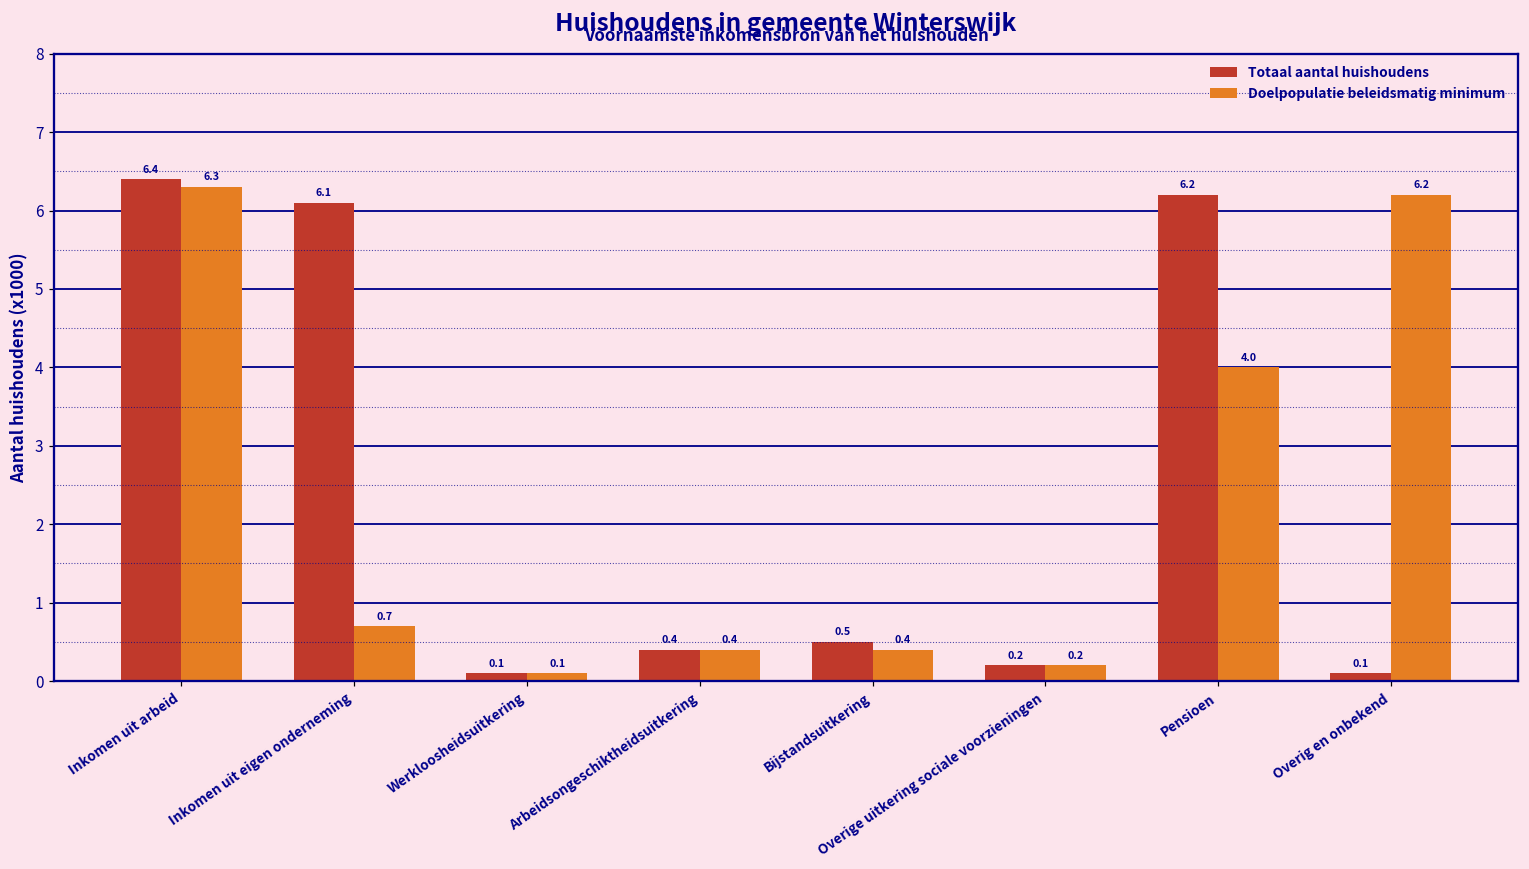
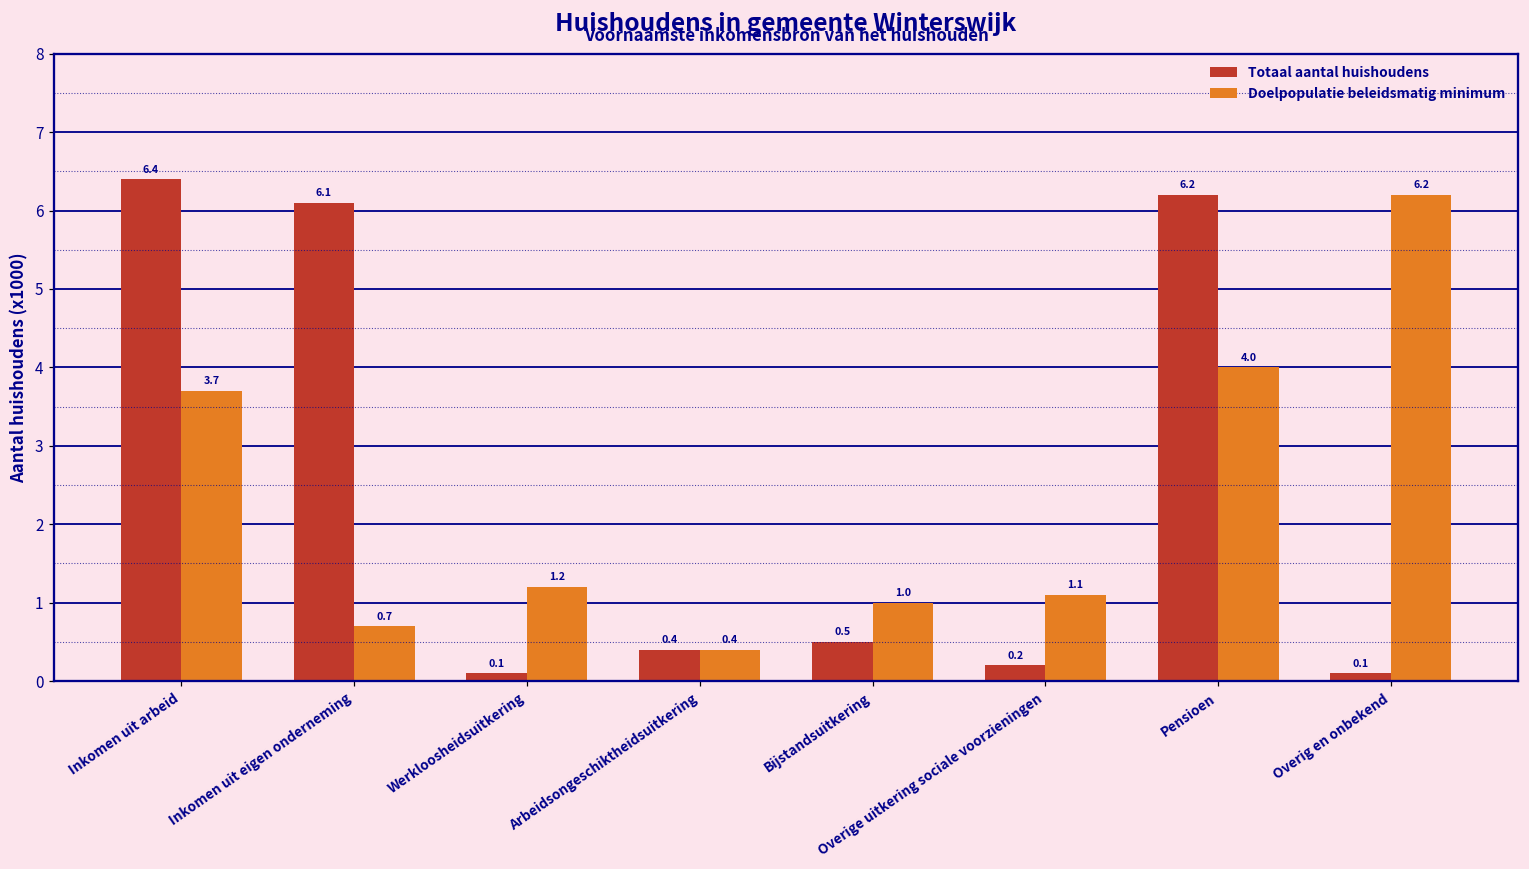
Doelpopulatie beleidsmatig minimum, Inkomen uit arbeid: 6.3 -> 3.7
Doelpopulatie beleidsmatig minimum, Werkloosheidsuitkering: 0.1 -> 1.2
Doelpopulatie beleidsmatig minimum, Bijstandsuitkering: 0.4 -> 1.0
Doelpopulatie beleidsmatig minimum, Overige uitkering sociale voorzieningen: 0.2 -> 1.1
